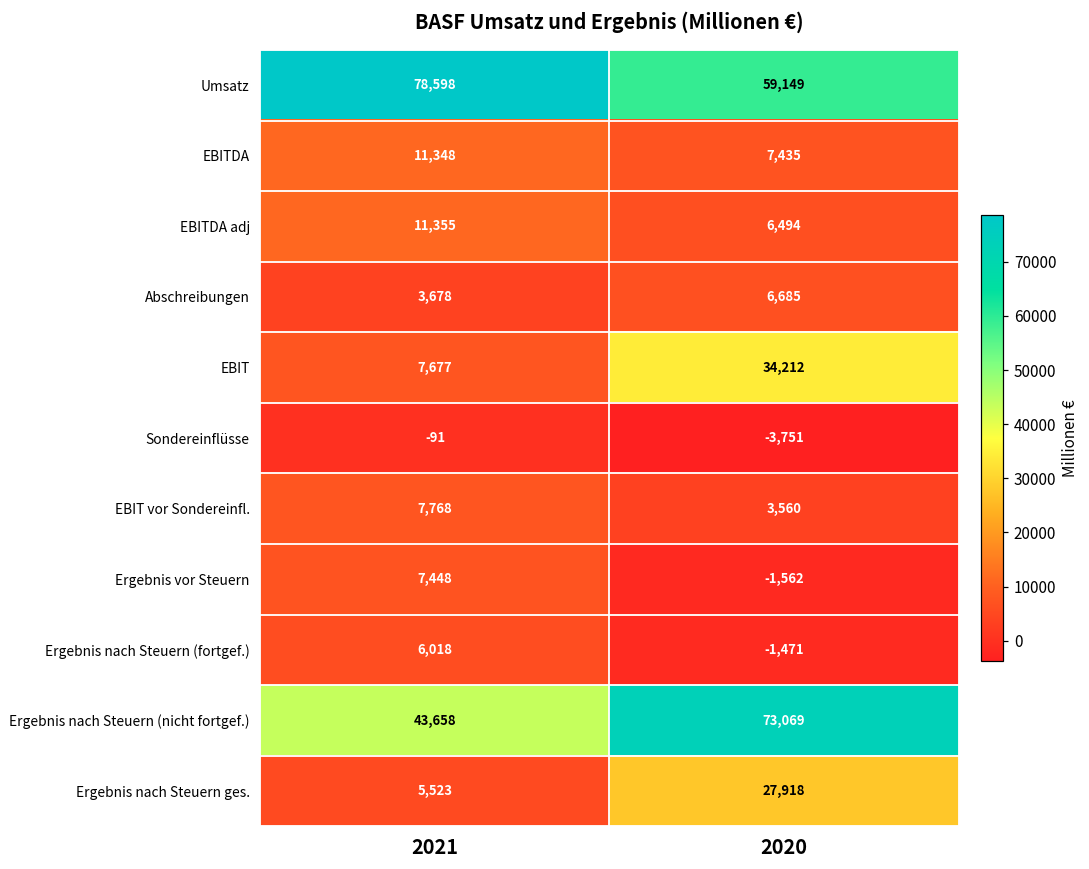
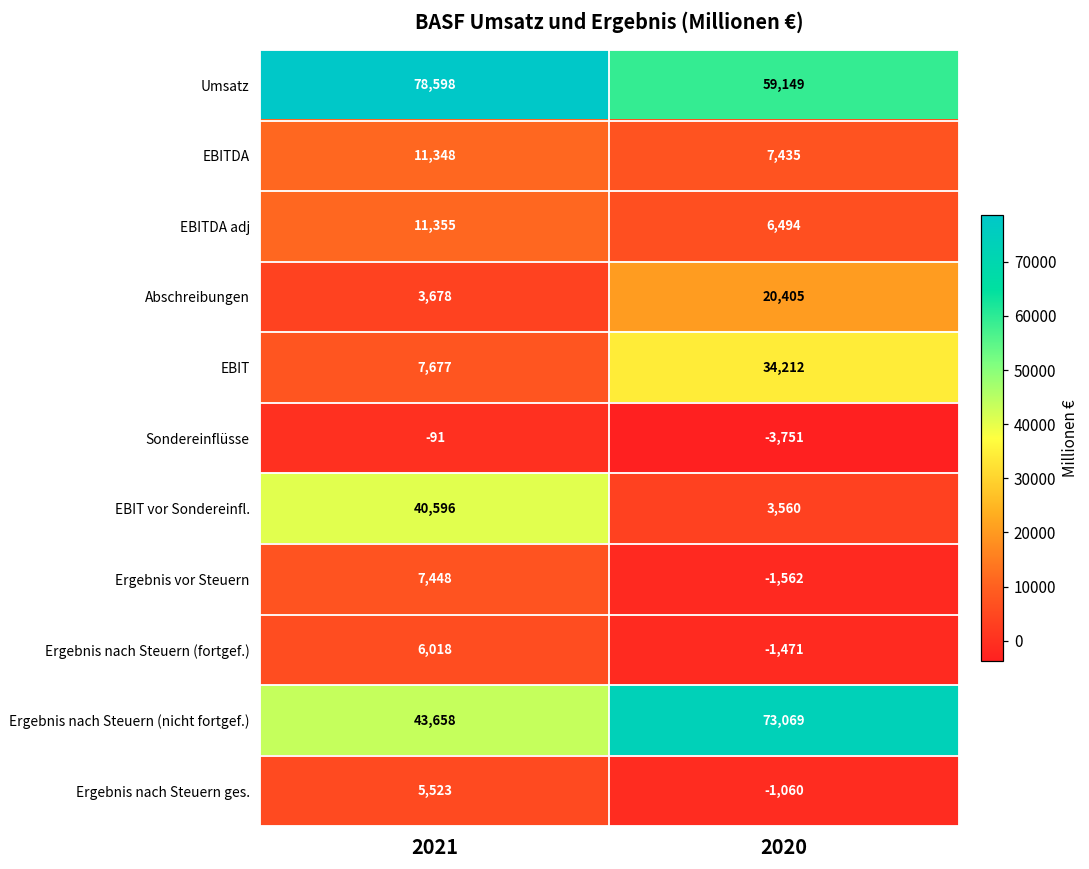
Abschreibungen, 2020: 6,685 -> 20,405
EBIT vor Sondereinfl., 2021: 7,768 -> 40,596
Ergebnis nach Steuern ges., 2020: 27,918 -> -1,060
